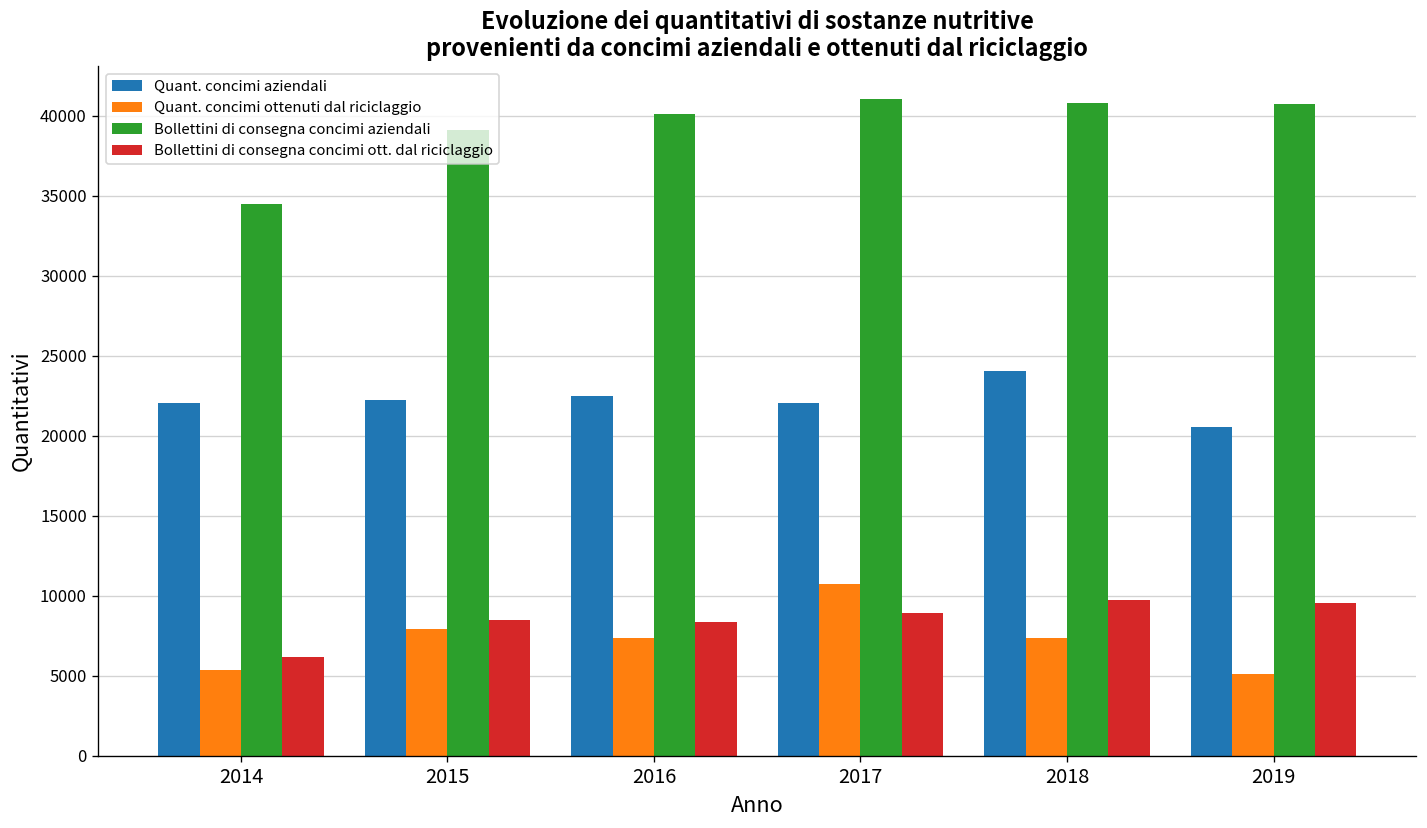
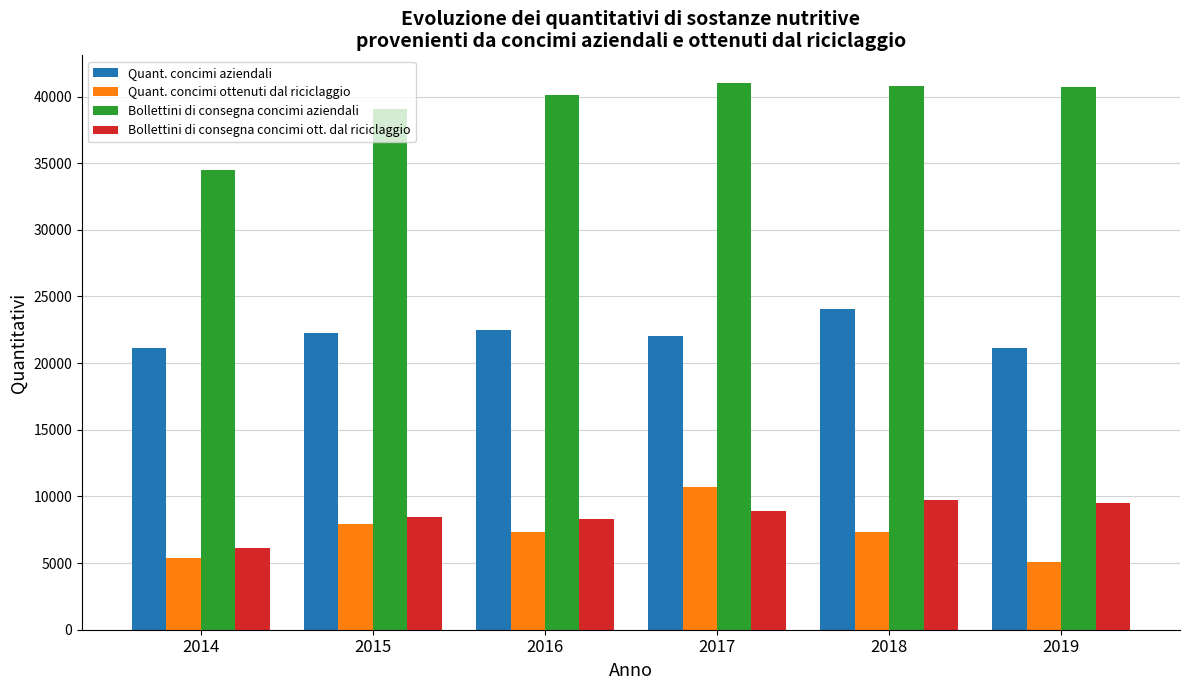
Quant. concimi aziendali, 2014: 22000 -> 21200
Quant. concimi aziendali, 2019: 20500 -> 21100
